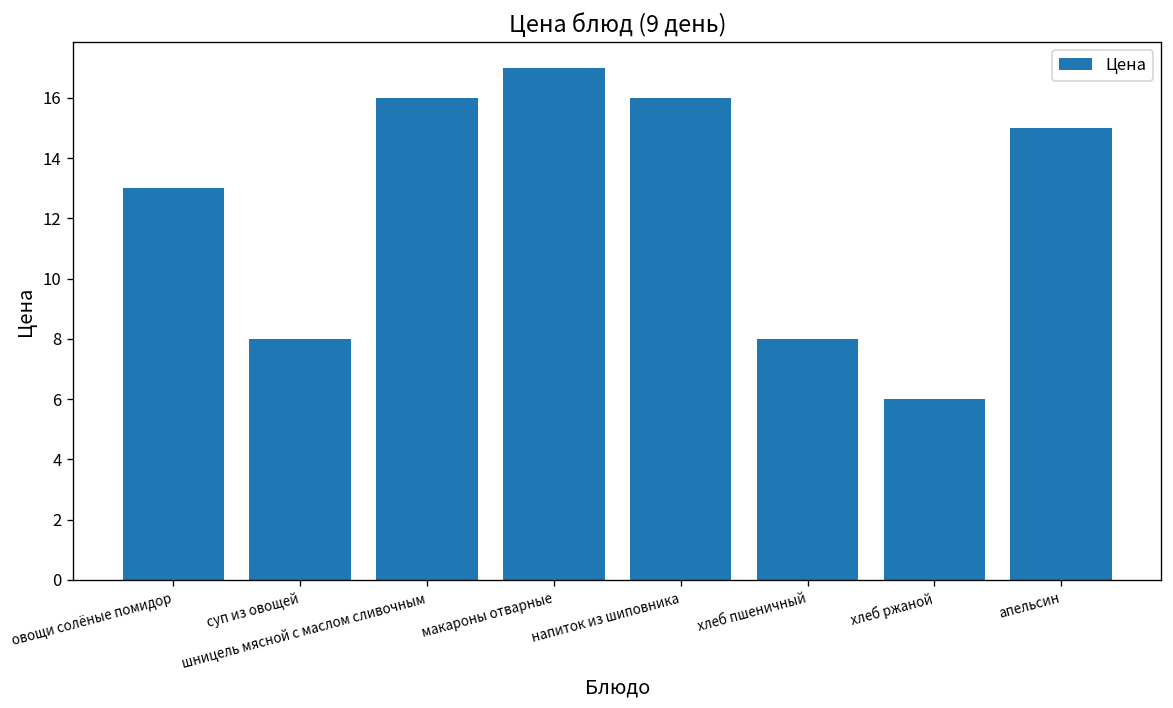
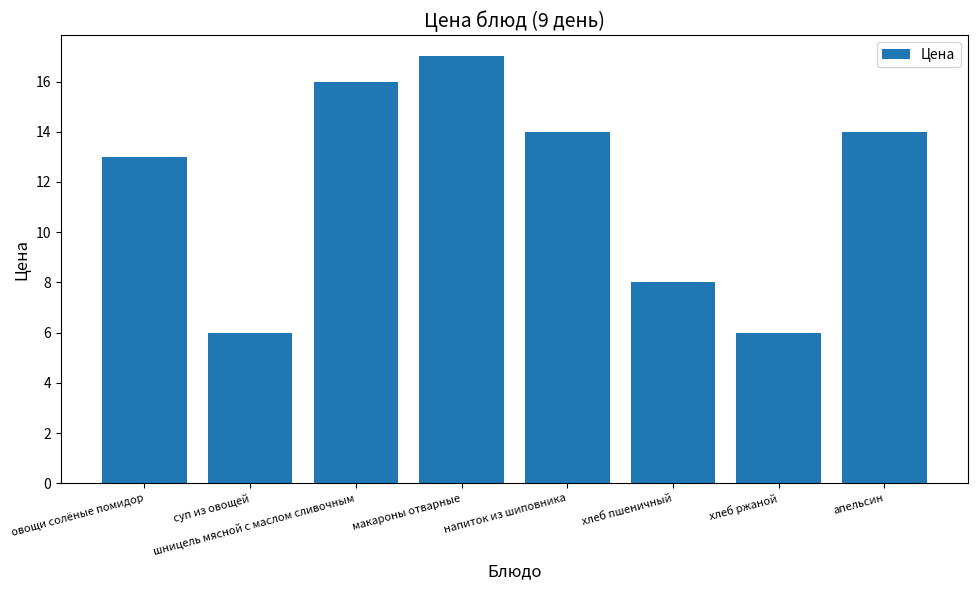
суп из овощей: 8 -> 6
напиток из шиповника: 16 -> 14
апельсин: 15 -> 14
